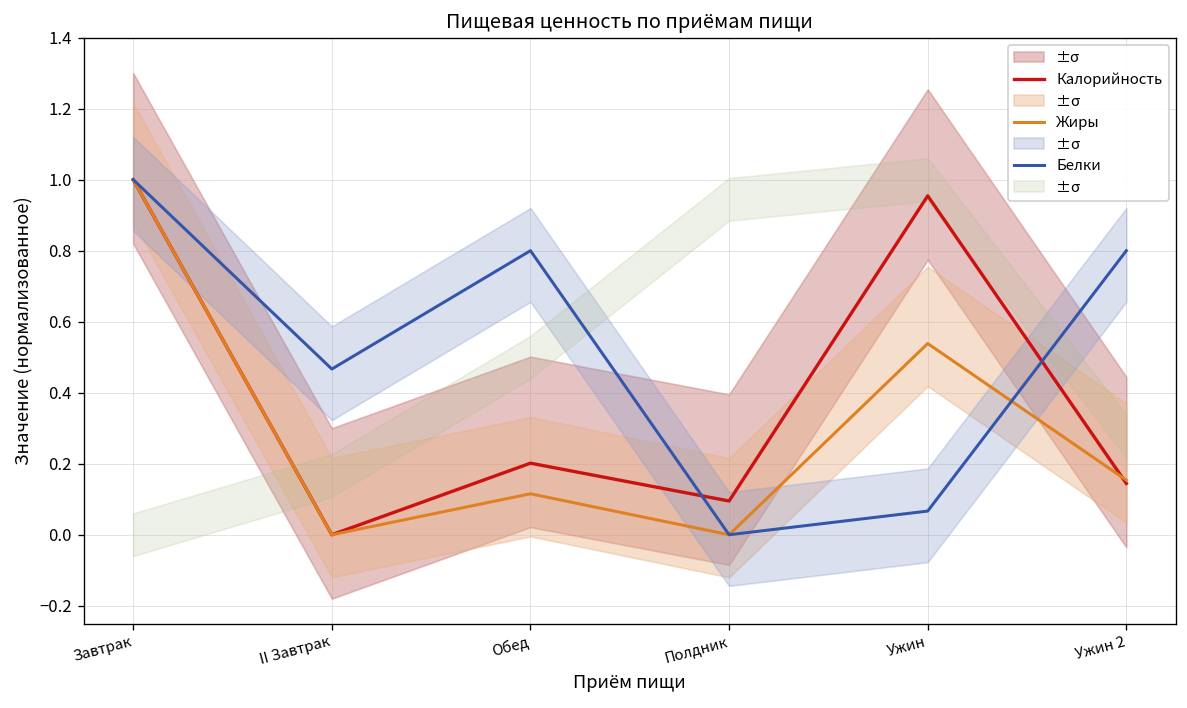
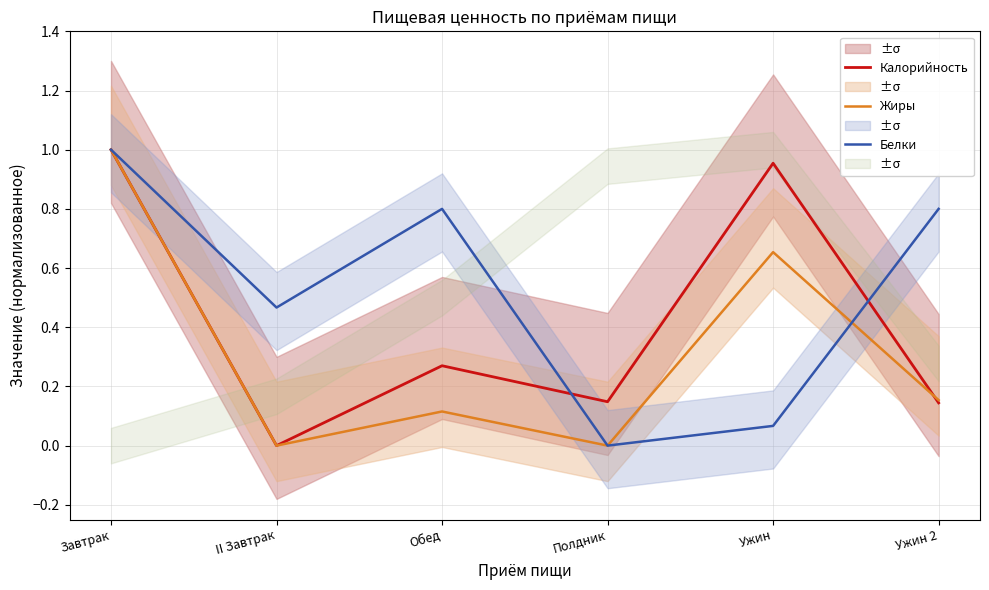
Калорийность, Обед: 0.20 -> 0.27
Калорийность, Полдник: 0.10 -> 0.15
Жиры, Ужин: 0.54 -> 0.65
